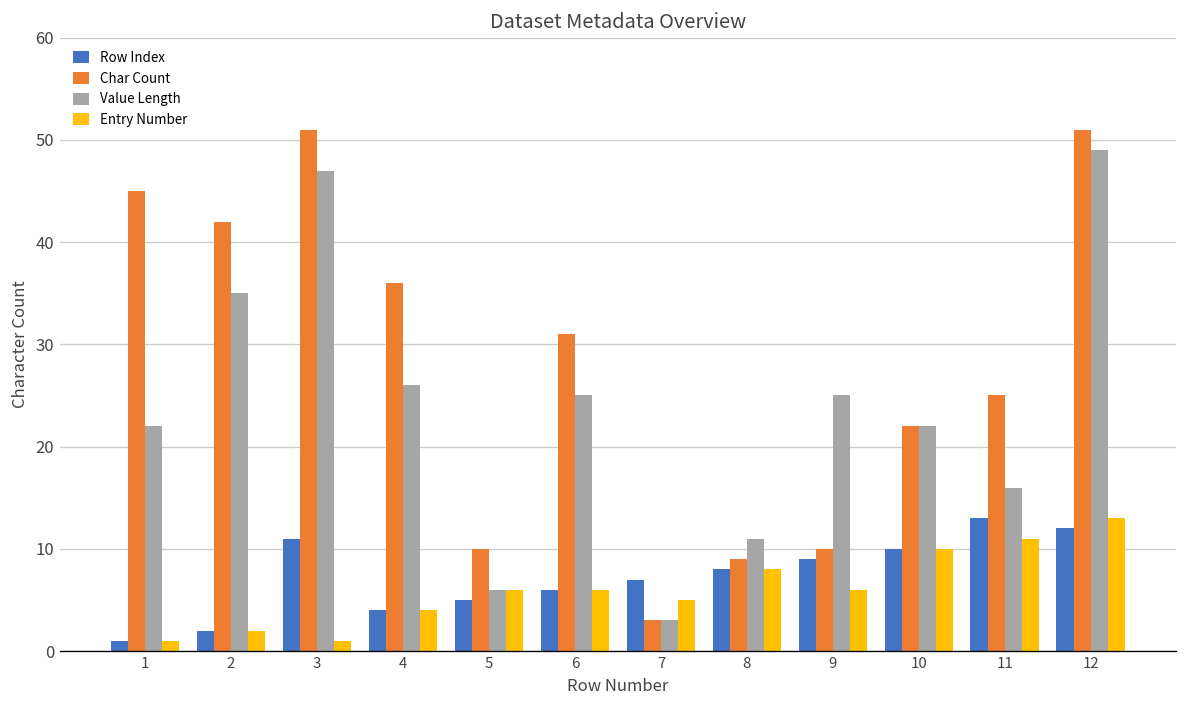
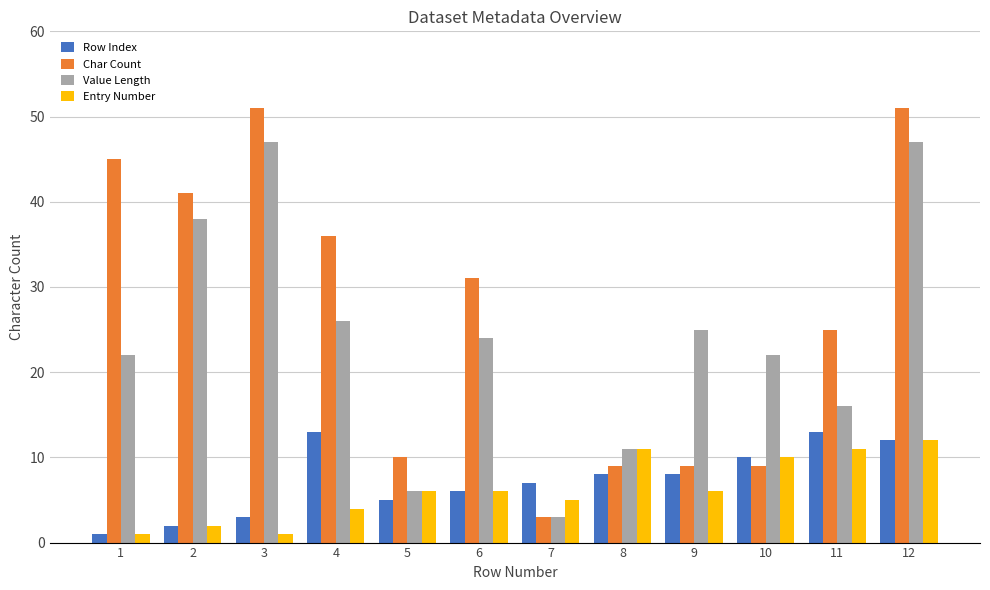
Char Count, 2: 42 -> 41
Value Length, 2: 35 -> 38
Row Index, 3: 11 -> 3
Row Index, 4: 4 -> 13
Value Length, 6: 25 -> 24
Entry Number, 8: 8 -> 11
Row Index, 9: 9 -> 8
Char Count, 9: 10 -> 9
Char Count, 10: 22 -> 9
Value Length, 12: 49 -> 47
Entry Number, 12: 13 -> 12
